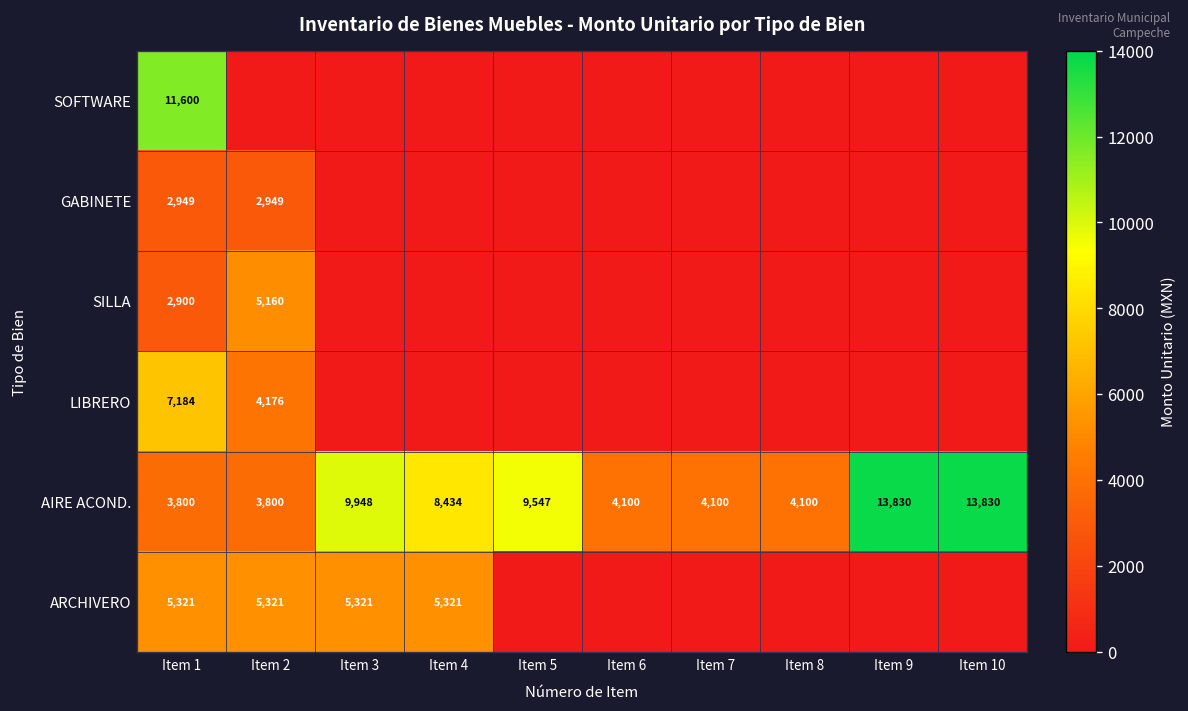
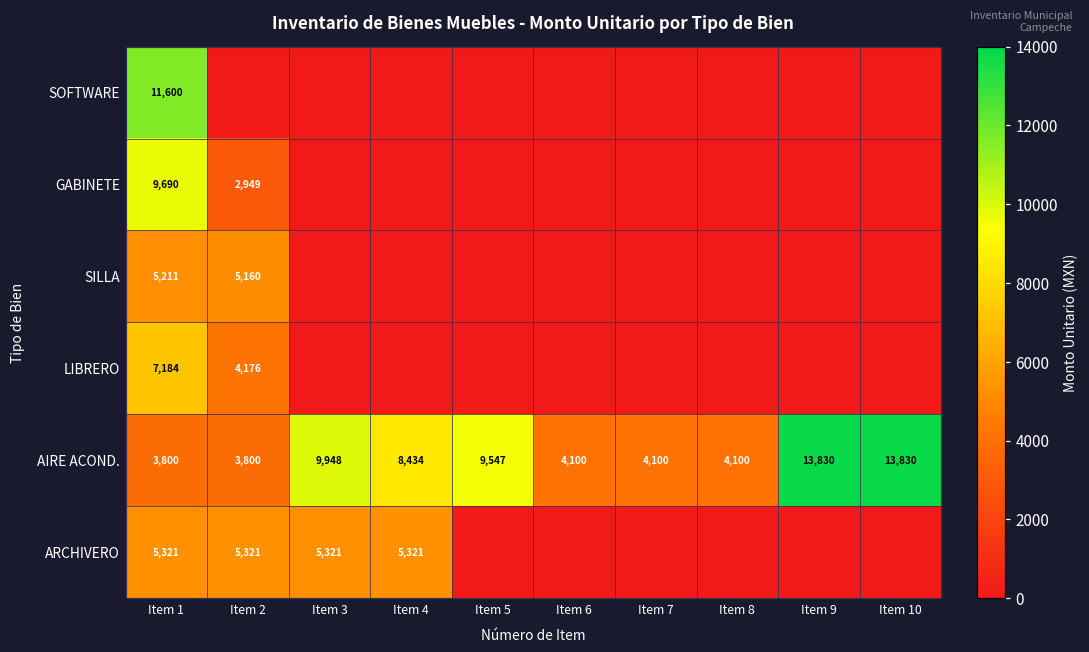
GABINETE, Item 1: 2,949 -> 9,690
SILLA, Item 1: 2,900 -> 5,211
